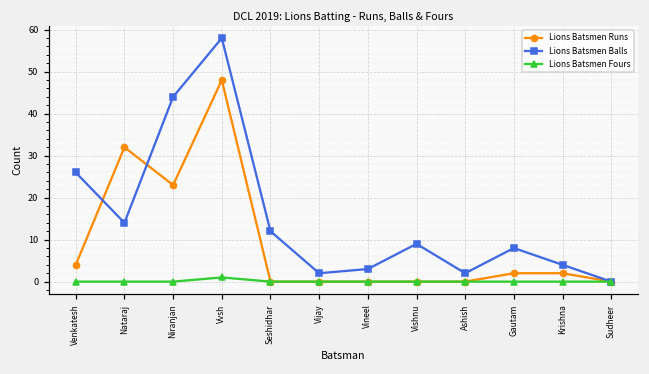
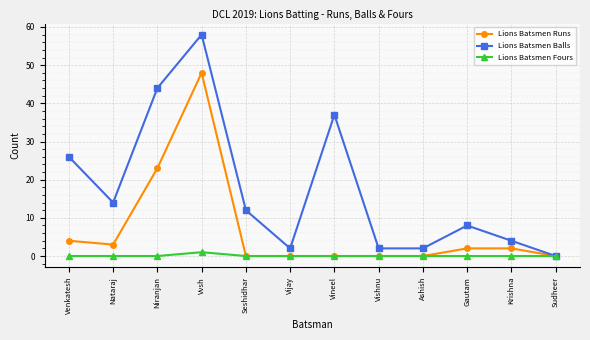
Lions Batsmen Runs, Nataraj: 32 -> 3
Lions Batsmen Balls, Vineel: 3 -> 37
Lions Batsmen Balls, Vishnu: 9 -> 2
